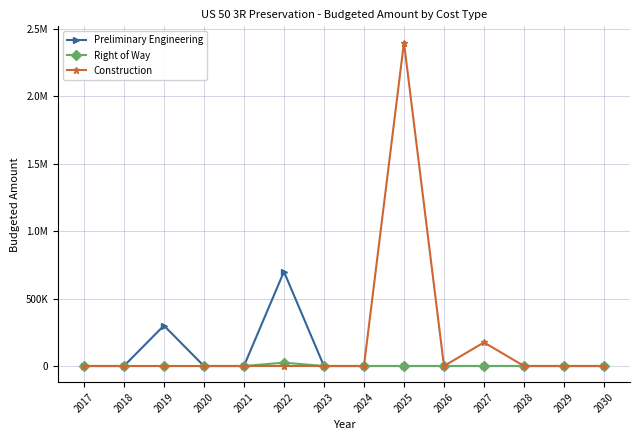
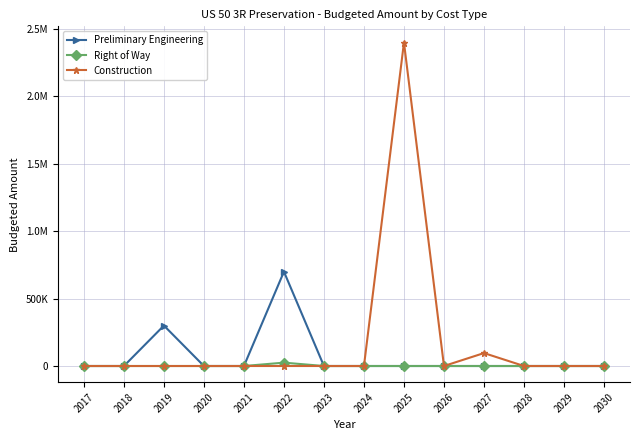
Construction, 2027: 180000 -> 100000
